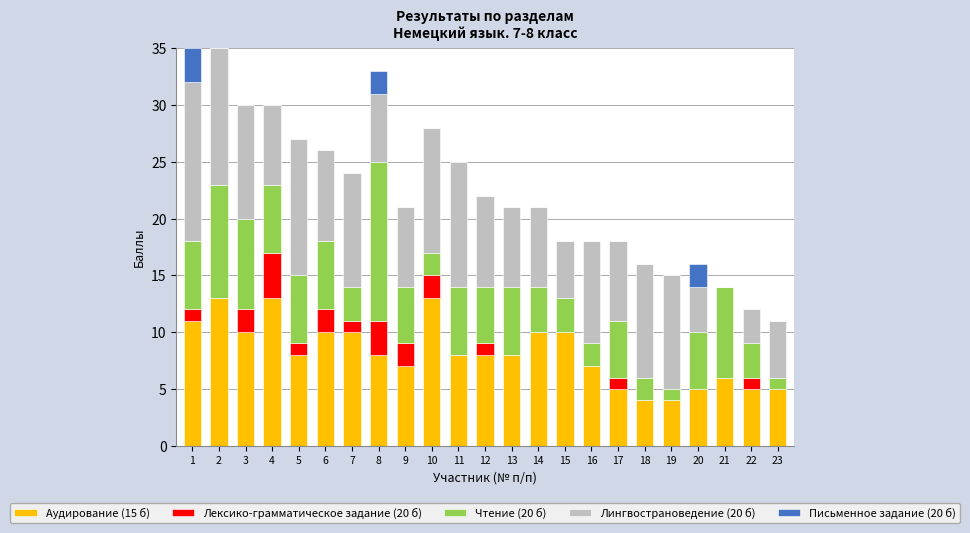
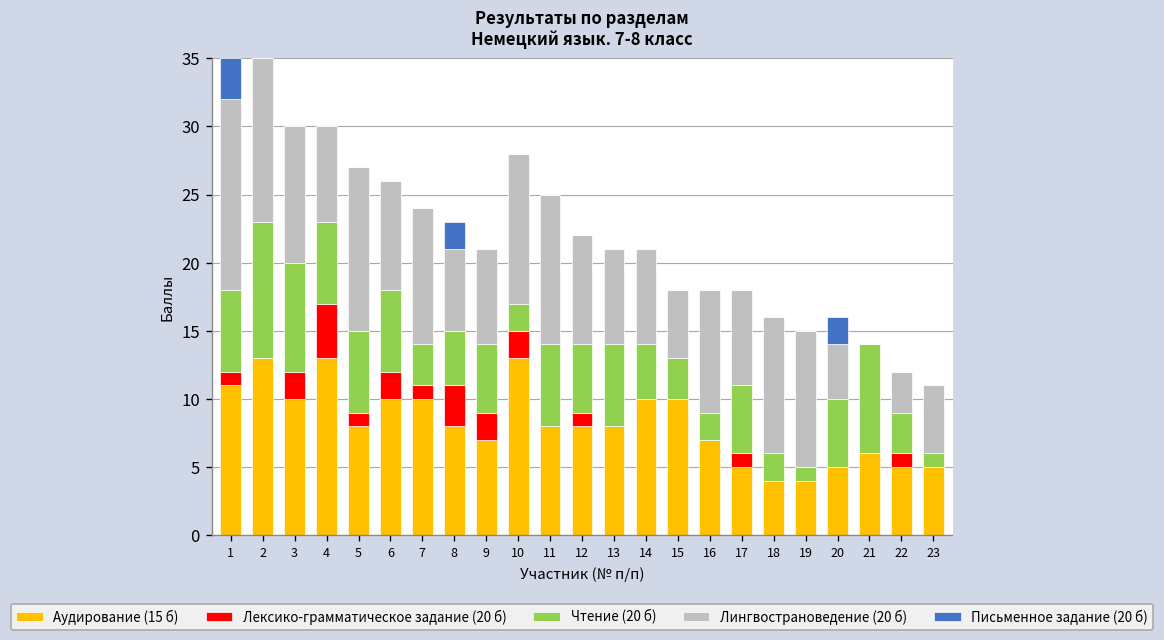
Чтение (20 б), 8: 14 -> 4
